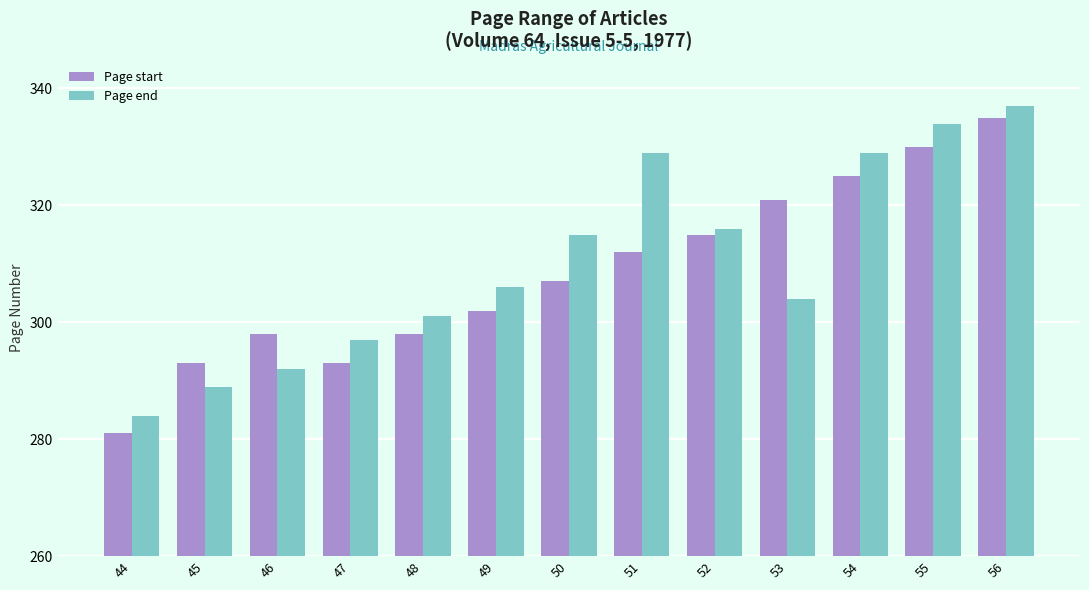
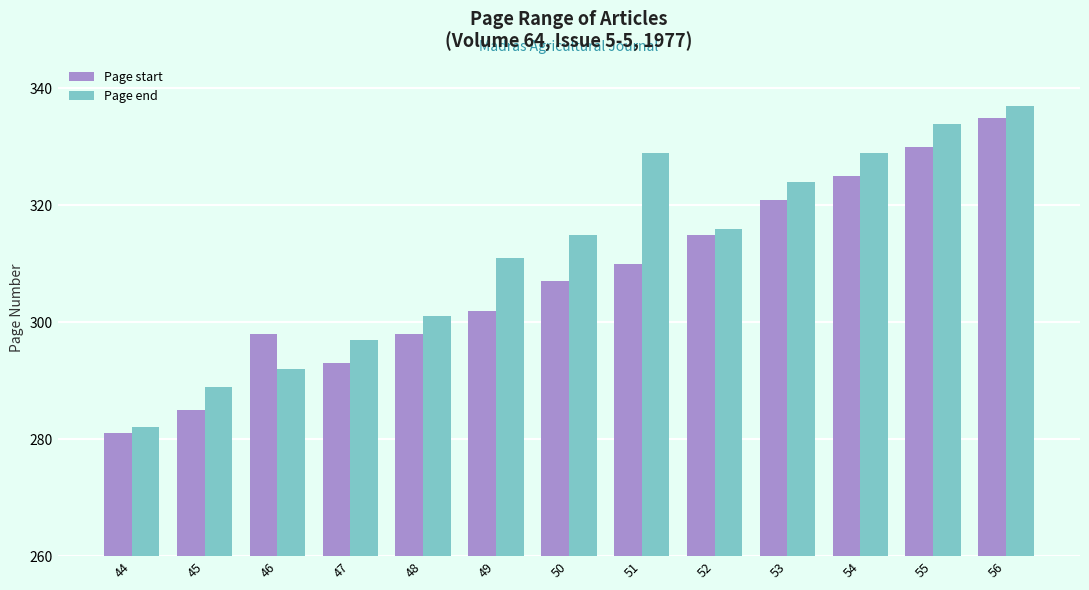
Page end, 44: 284 -> 282
Page start, 45: 293 -> 285
Page end, 49: 306 -> 311
Page start, 51: 312 -> 310
Page end, 53: 304 -> 324
